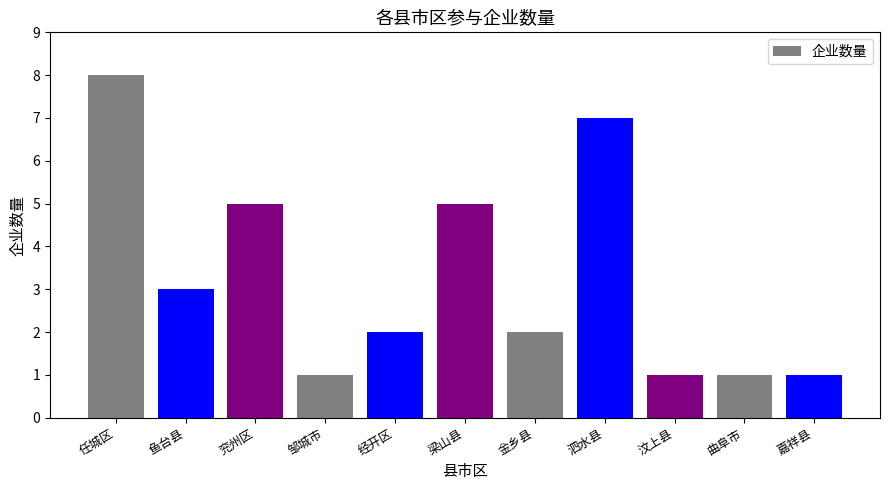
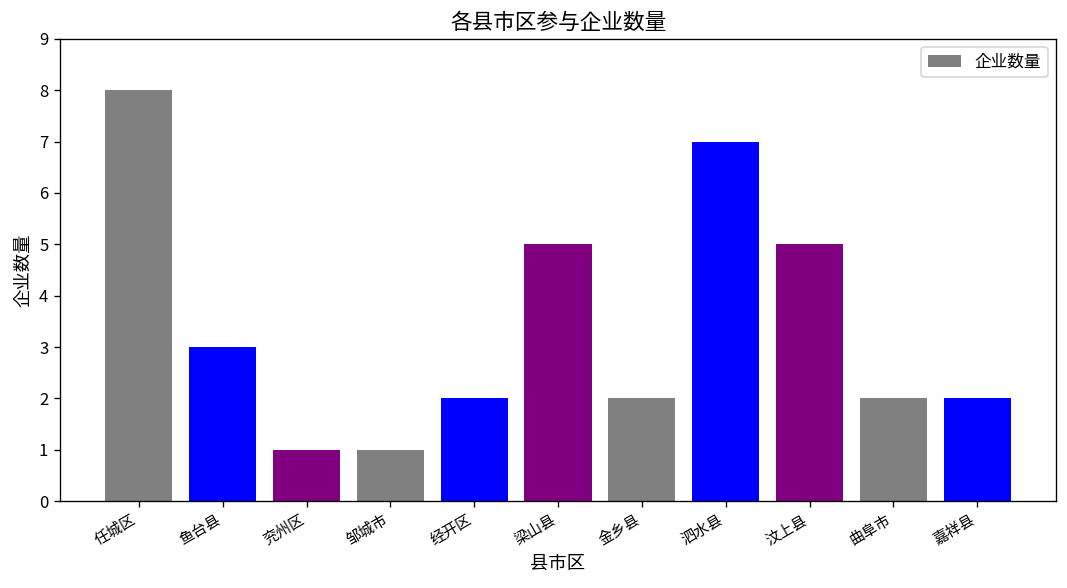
兖州区: 5 -> 1
汶上县: 1 -> 5
曲阜市: 1 -> 2
嘉祥县: 1 -> 2
